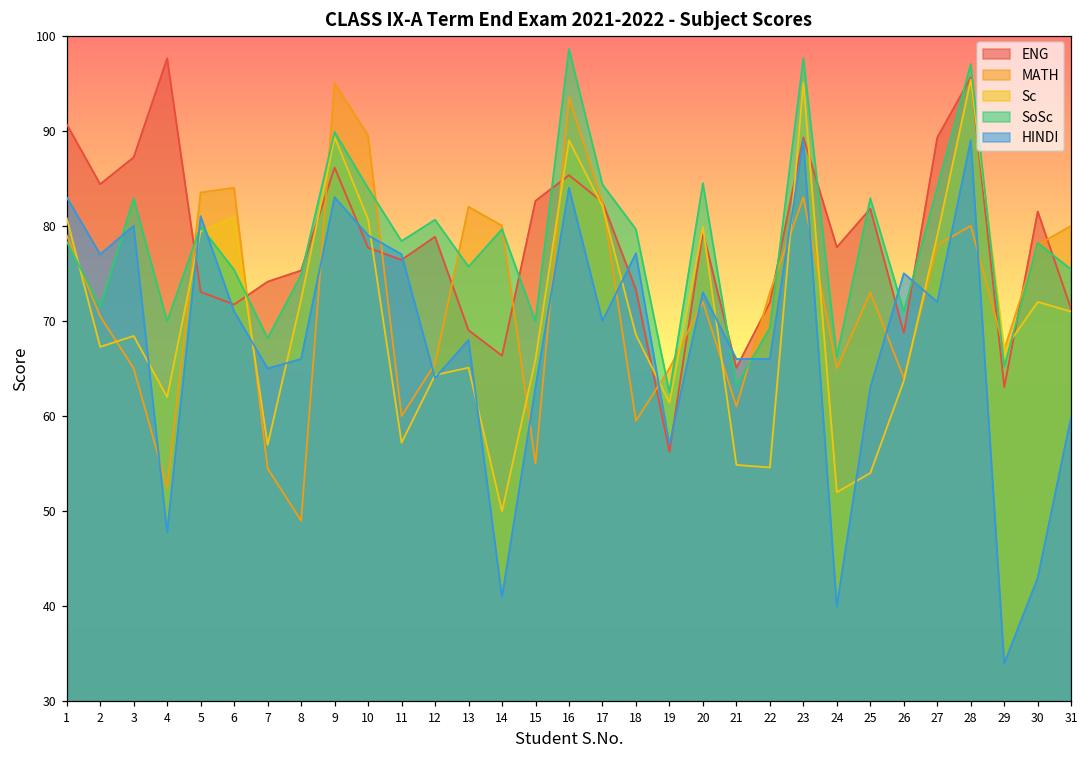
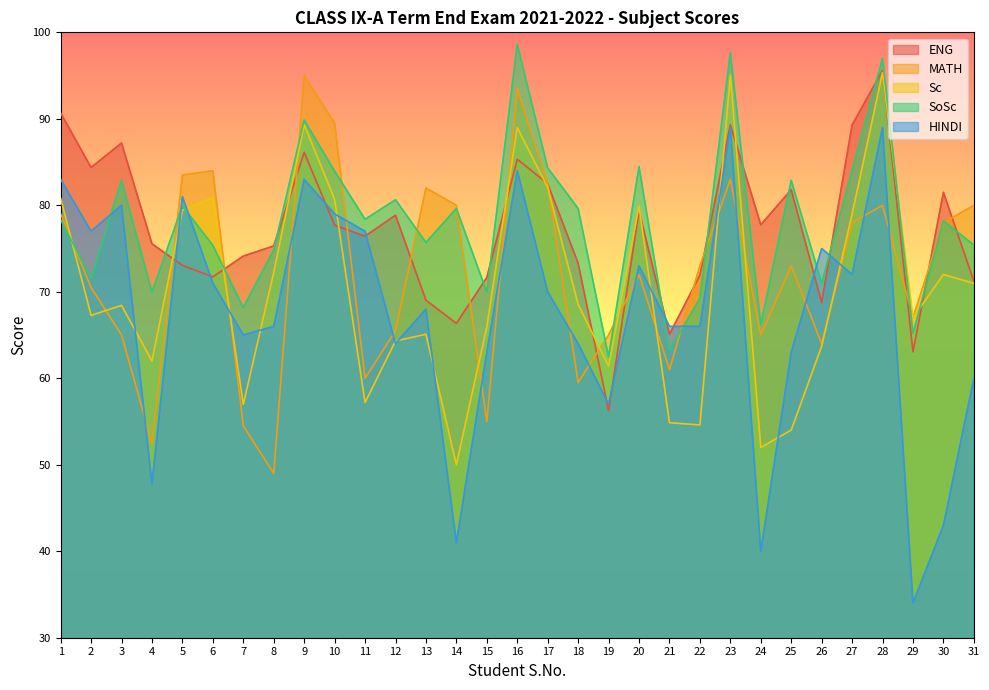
ENG, 4: 98 -> 76
ENG, 15: 83 -> 72
HINDI, 18: 77 -> 64
